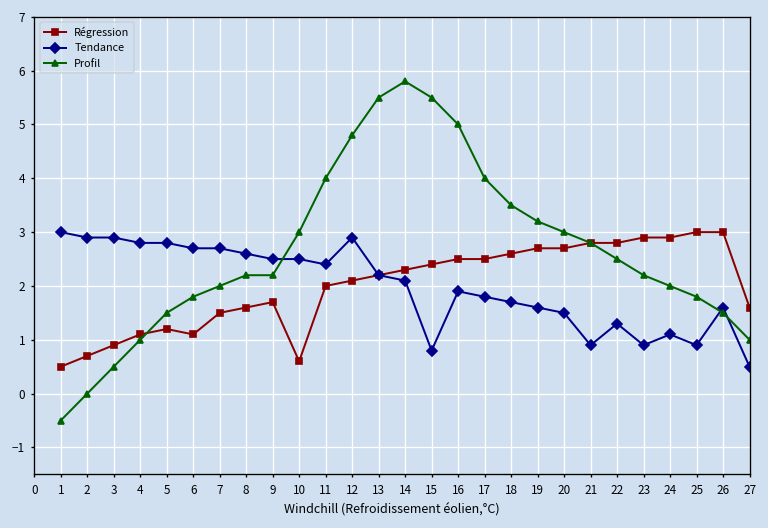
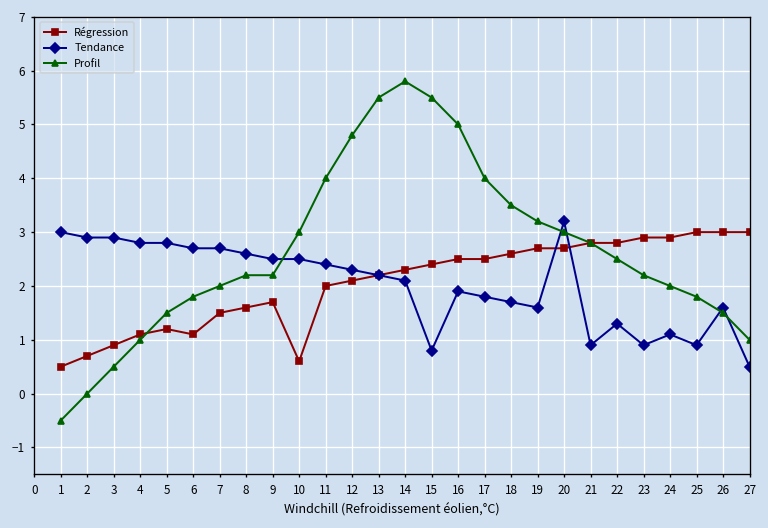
Tendance, 12: 2.9 -> 2.3
Tendance, 20: 1.5 -> 3.2
Régression, 27: 1.6 -> 3.0
